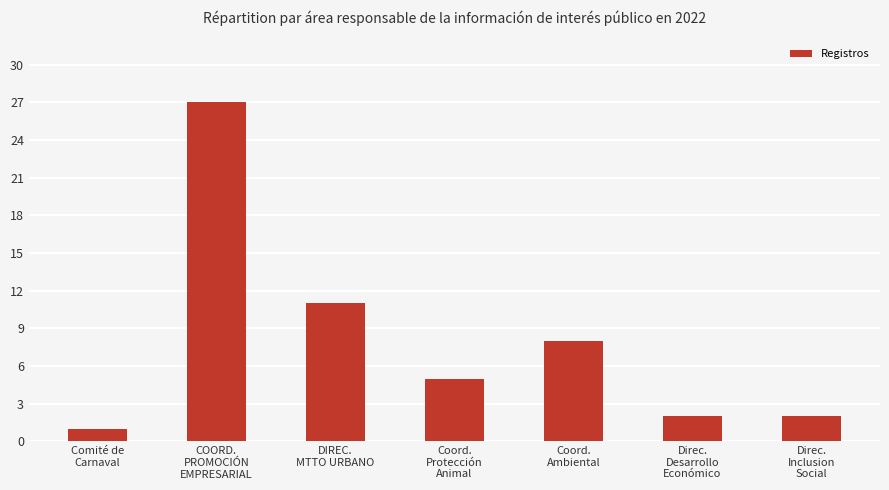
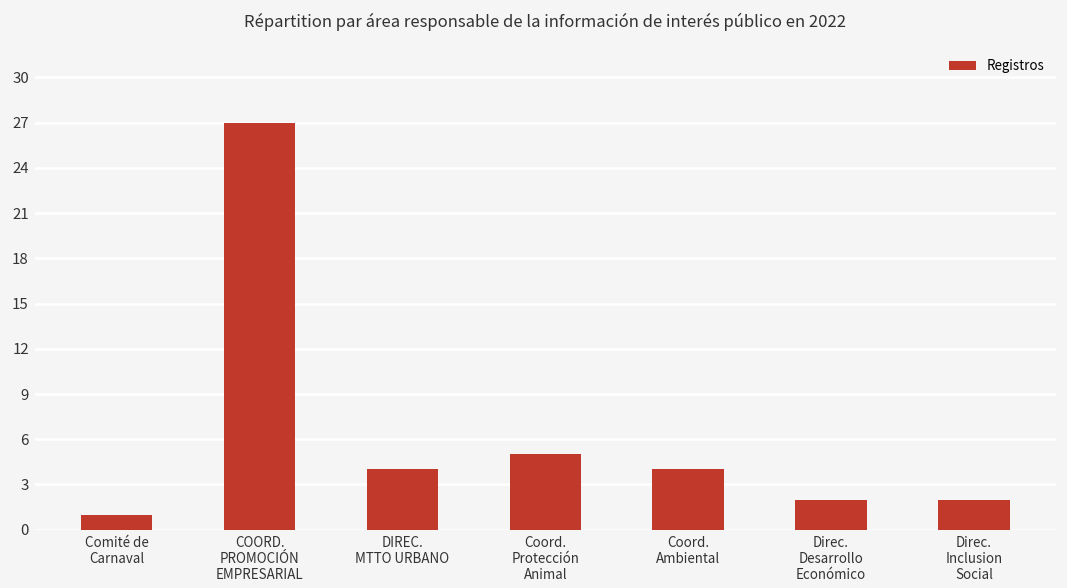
DIREC. MTTO URBANO: 11 -> 4
Coord. Ambiental: 8 -> 4
